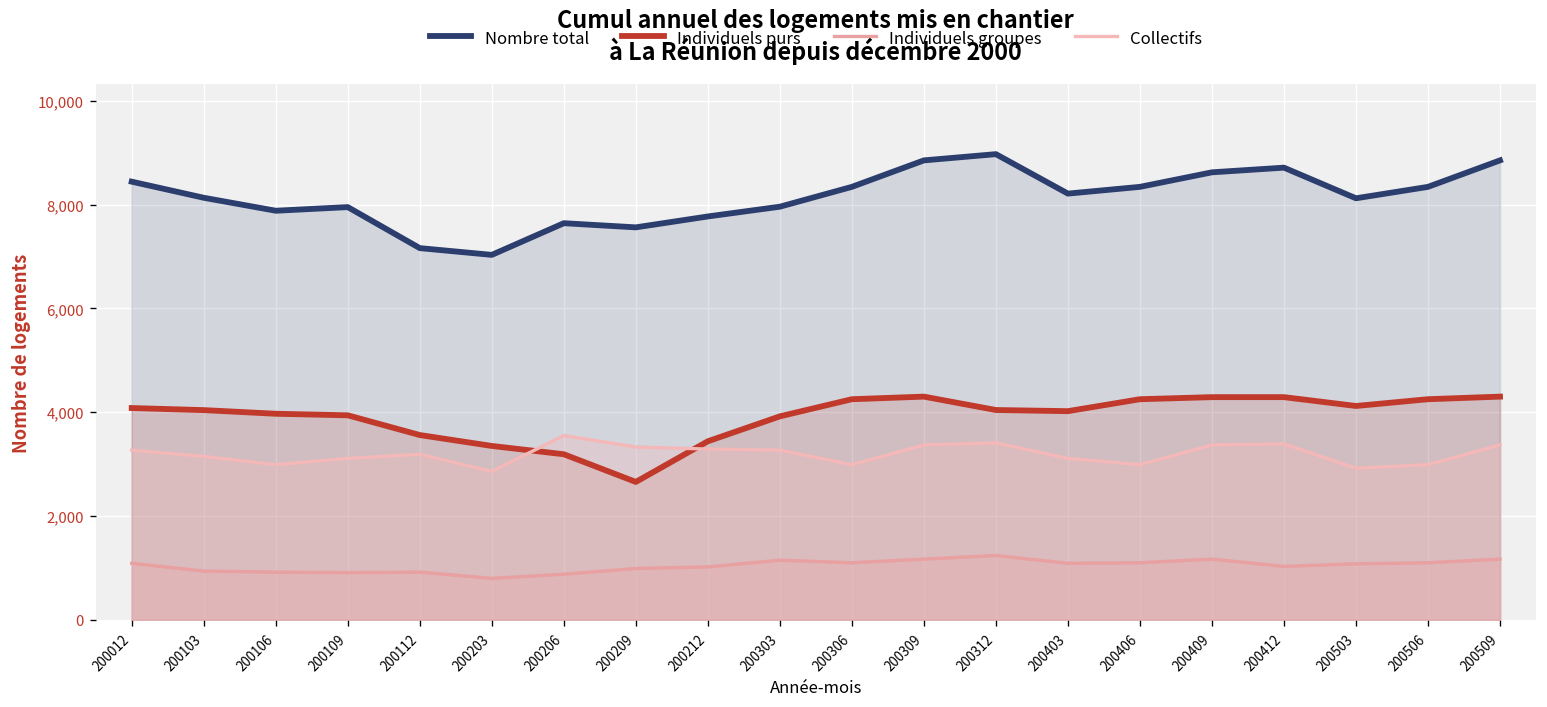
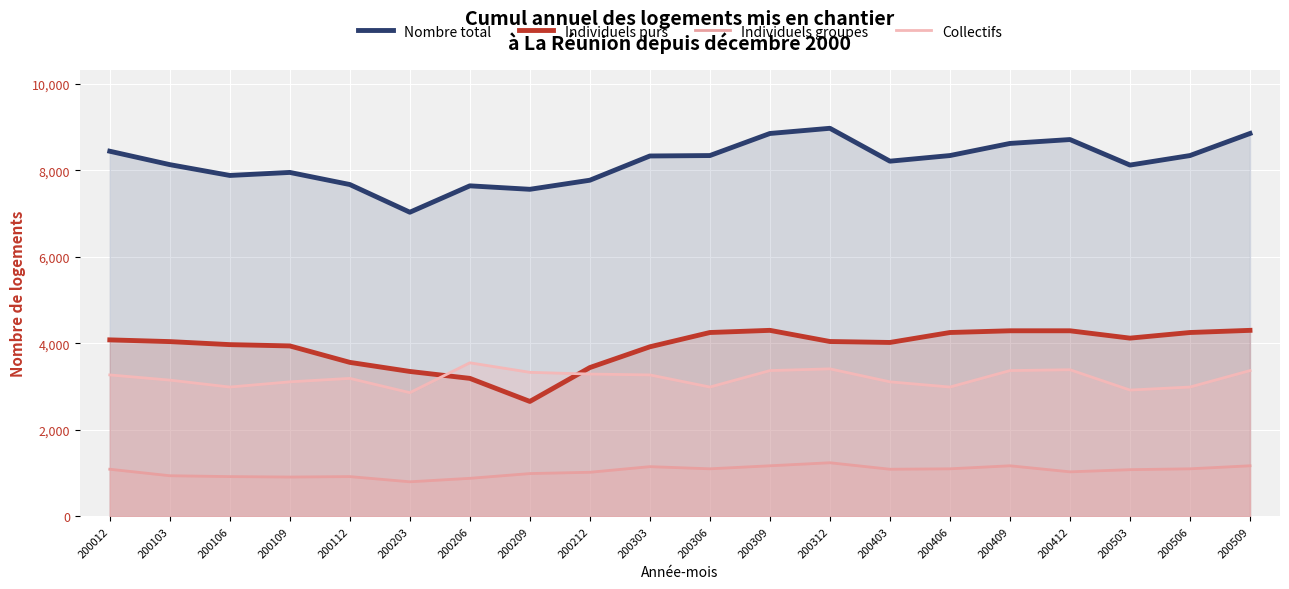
Nombre total, 200112: 7,200 -> 7,700
Nombre total, 200303: 8,000 -> 8,300
